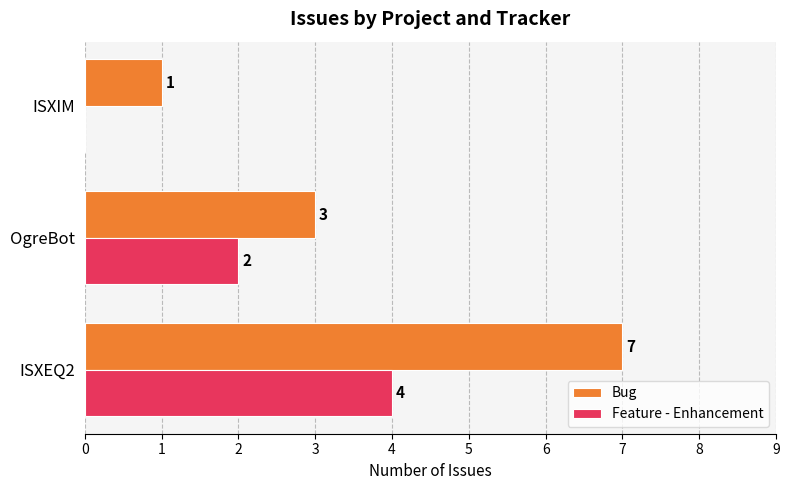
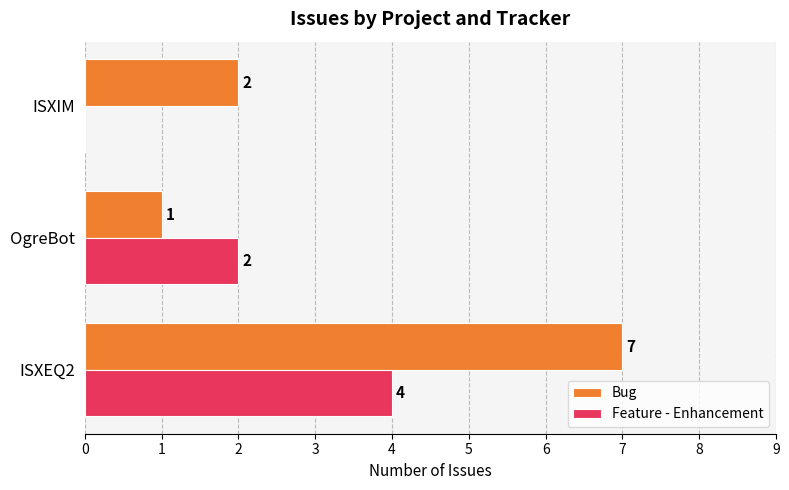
Bug, ISXIM: 1 -> 2
Bug, OgreBot: 3 -> 1
